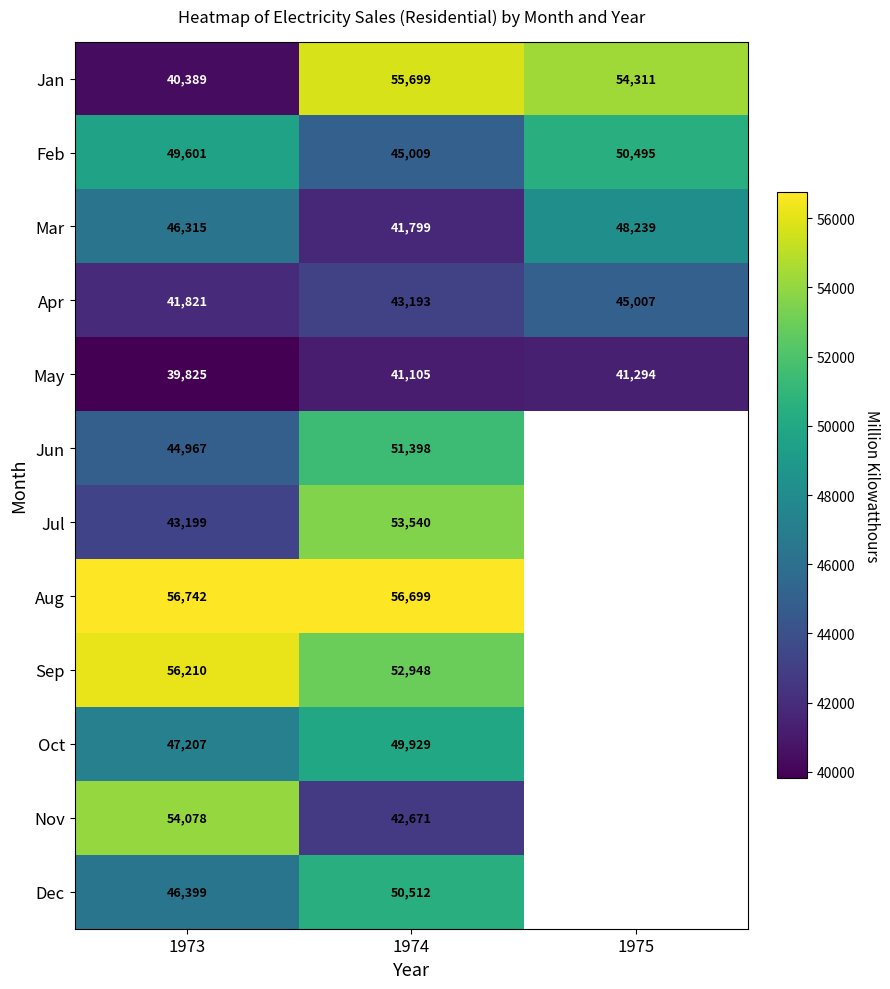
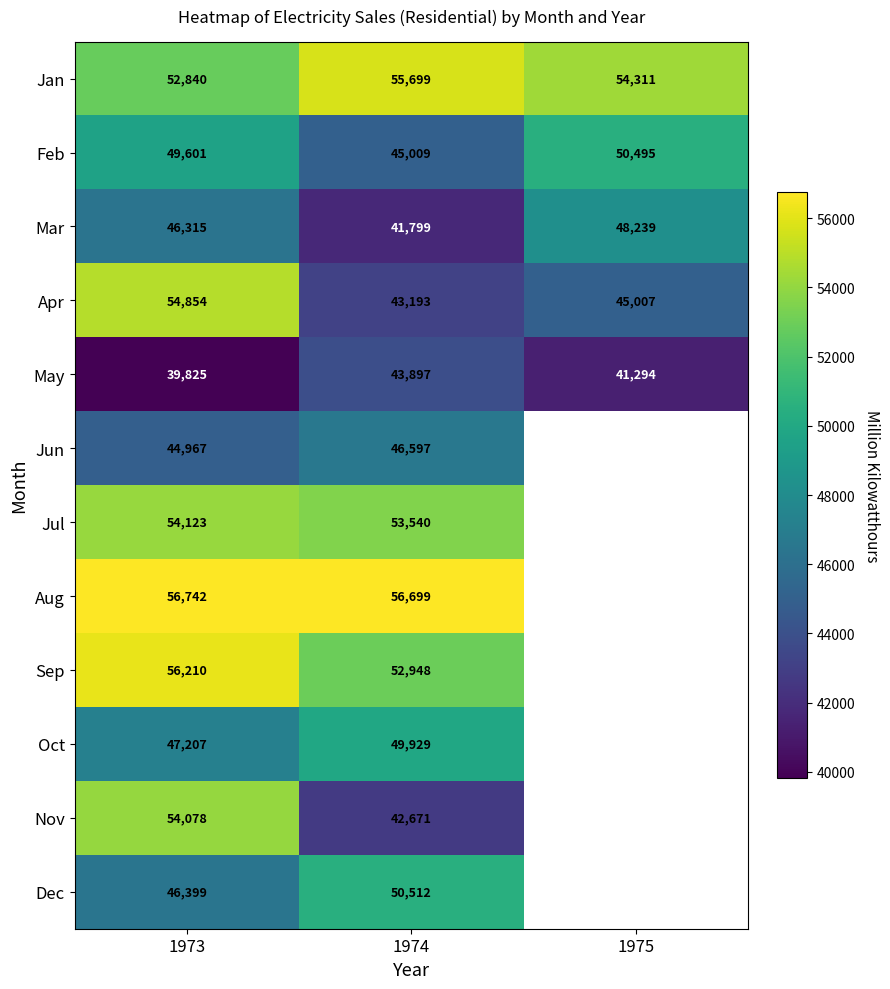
Jan, 1973: 40,389 -> 52,840
Apr, 1973: 41,821 -> 54,854
May, 1974: 41,105 -> 43,897
Jun, 1974: 51,398 -> 46,597
Jul, 1973: 43,199 -> 54,123
